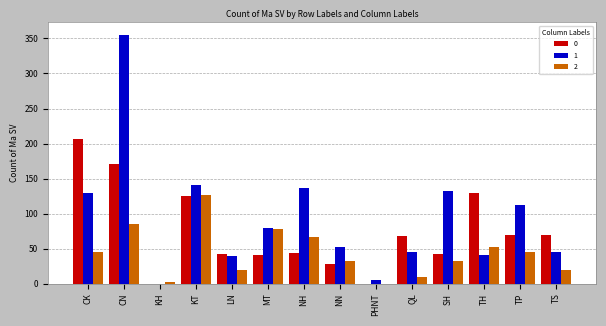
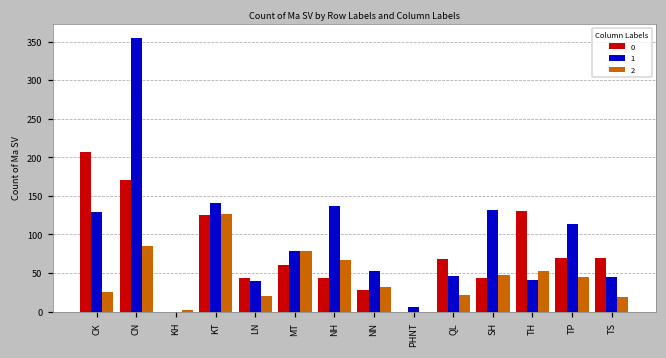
2, CK: 50 -> 30
0, MT: 40 -> 60
2, QL: 10 -> 20
2, SH: 30 -> 50
